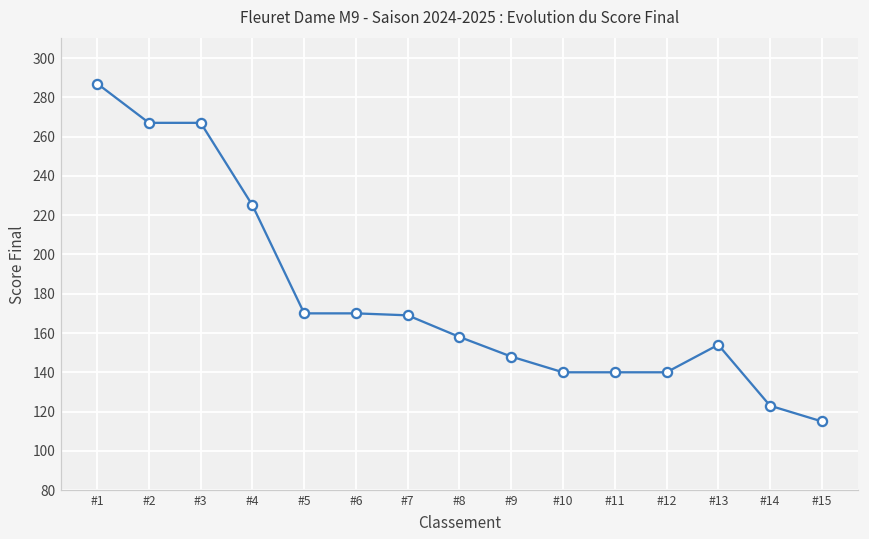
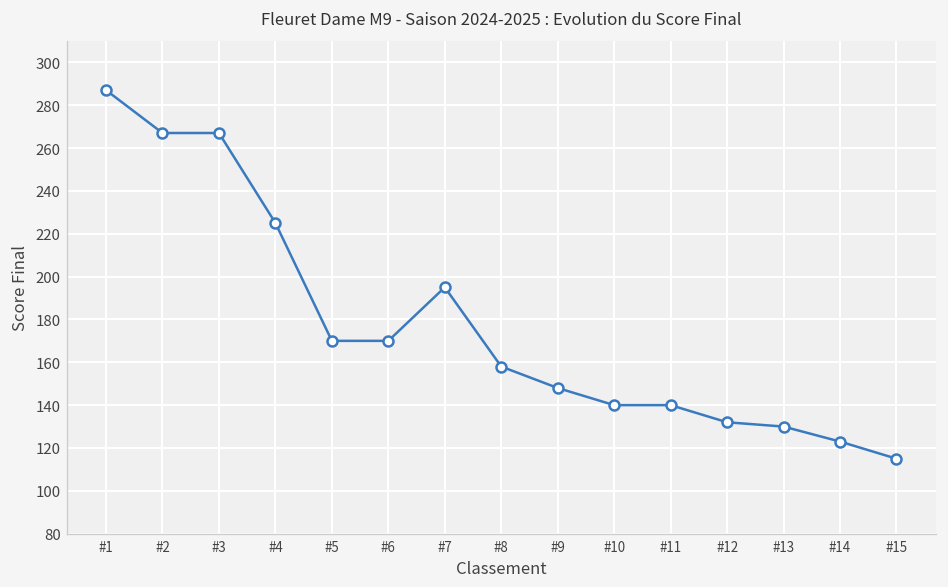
#7: 169 -> 195
#12: 140 -> 132
#13: 154 -> 130
